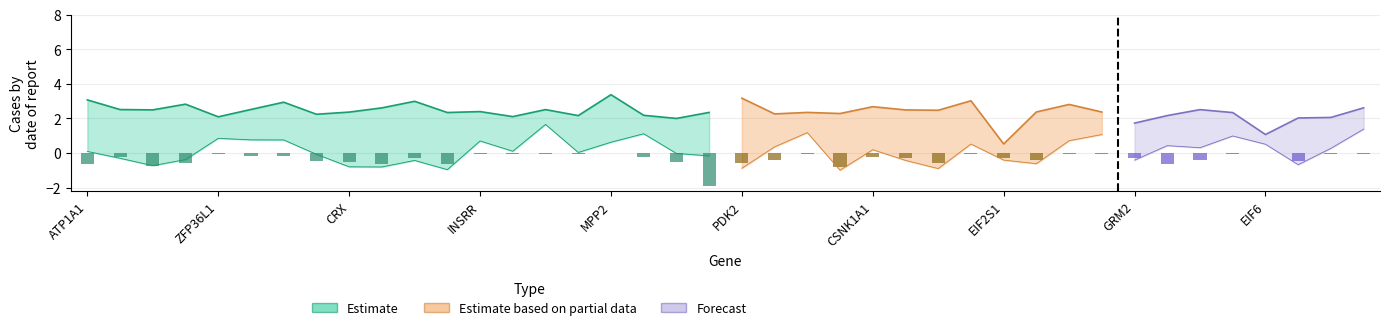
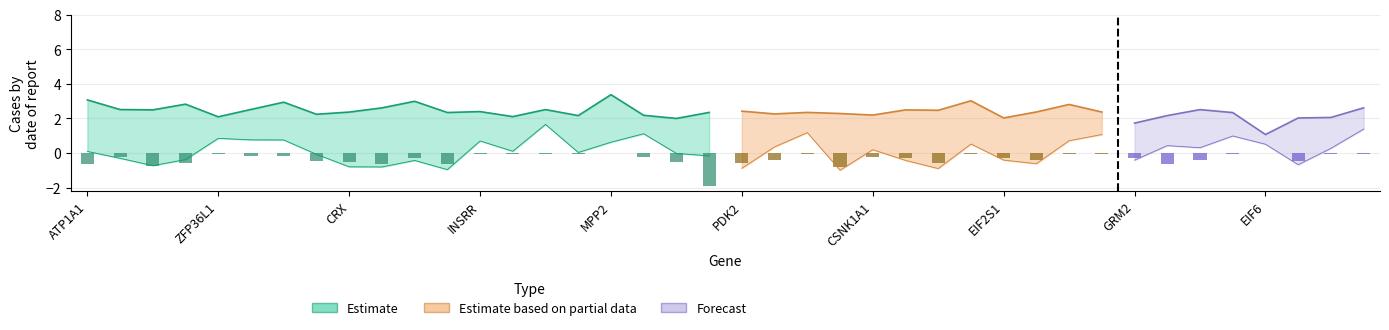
Estimate based on partial data, PDK2: 3.2 -> 2.4
Estimate based on partial data, CSNK1A1: 2.7 -> 2.2
Estimate based on partial data, EIF2S1: 0.5 -> 2.0
